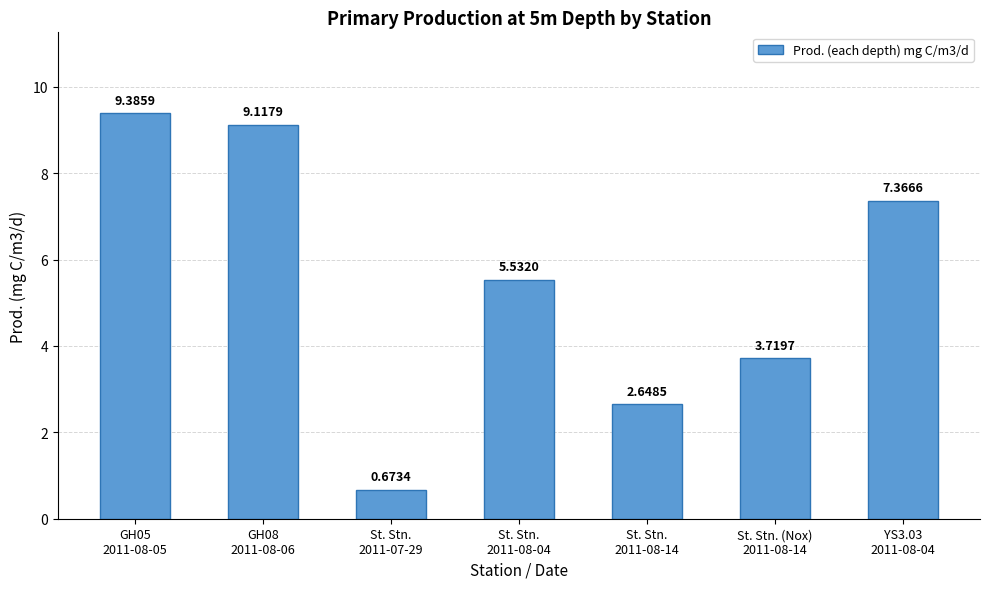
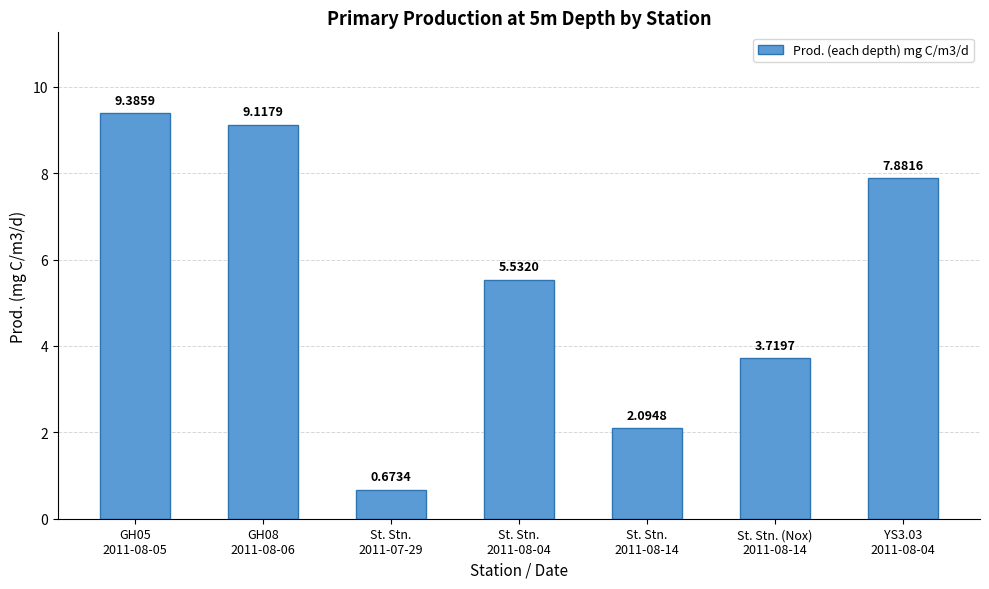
St. Stn. 2011-08-14: 2.6485 -> 2.0948
YS3.03 2011-08-04: 7.3666 -> 7.8816
